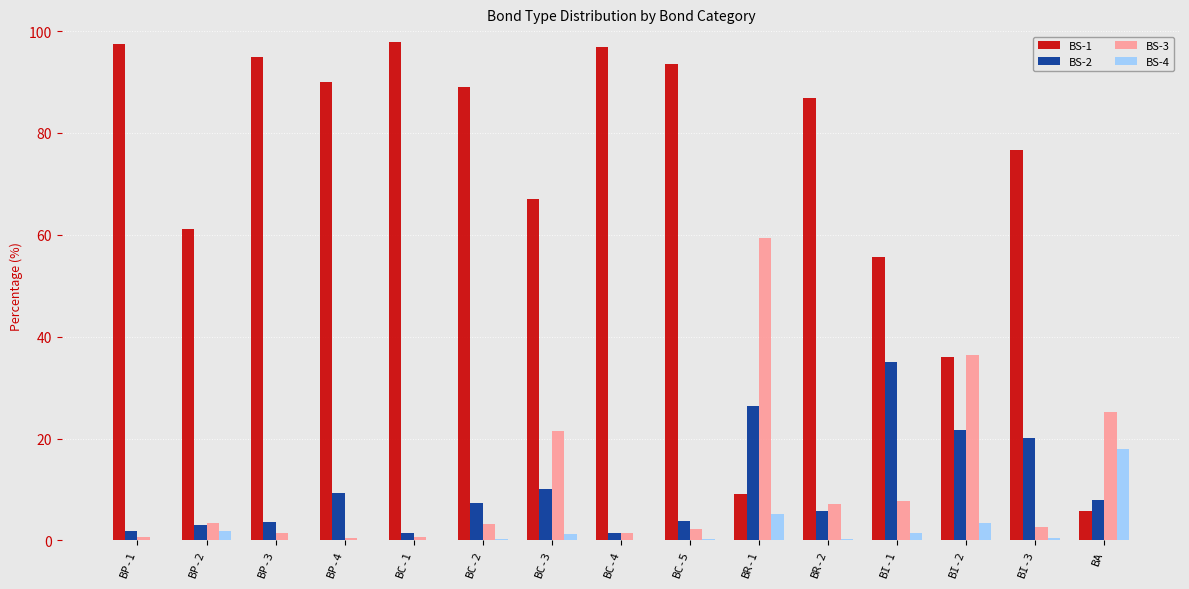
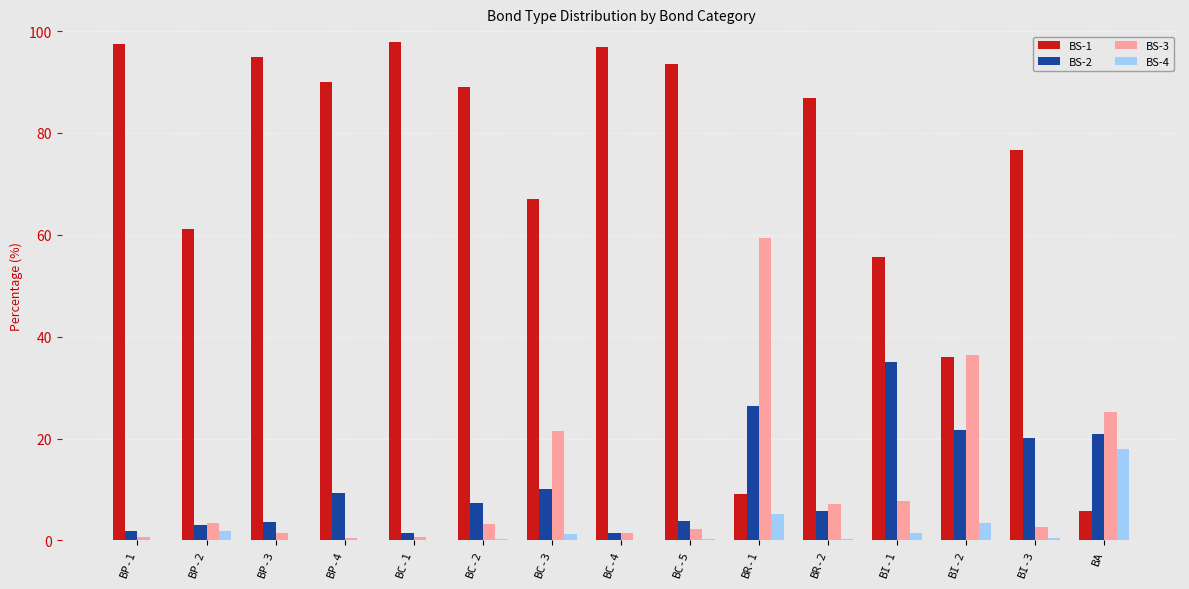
BS-2, BA: 8 -> 21
